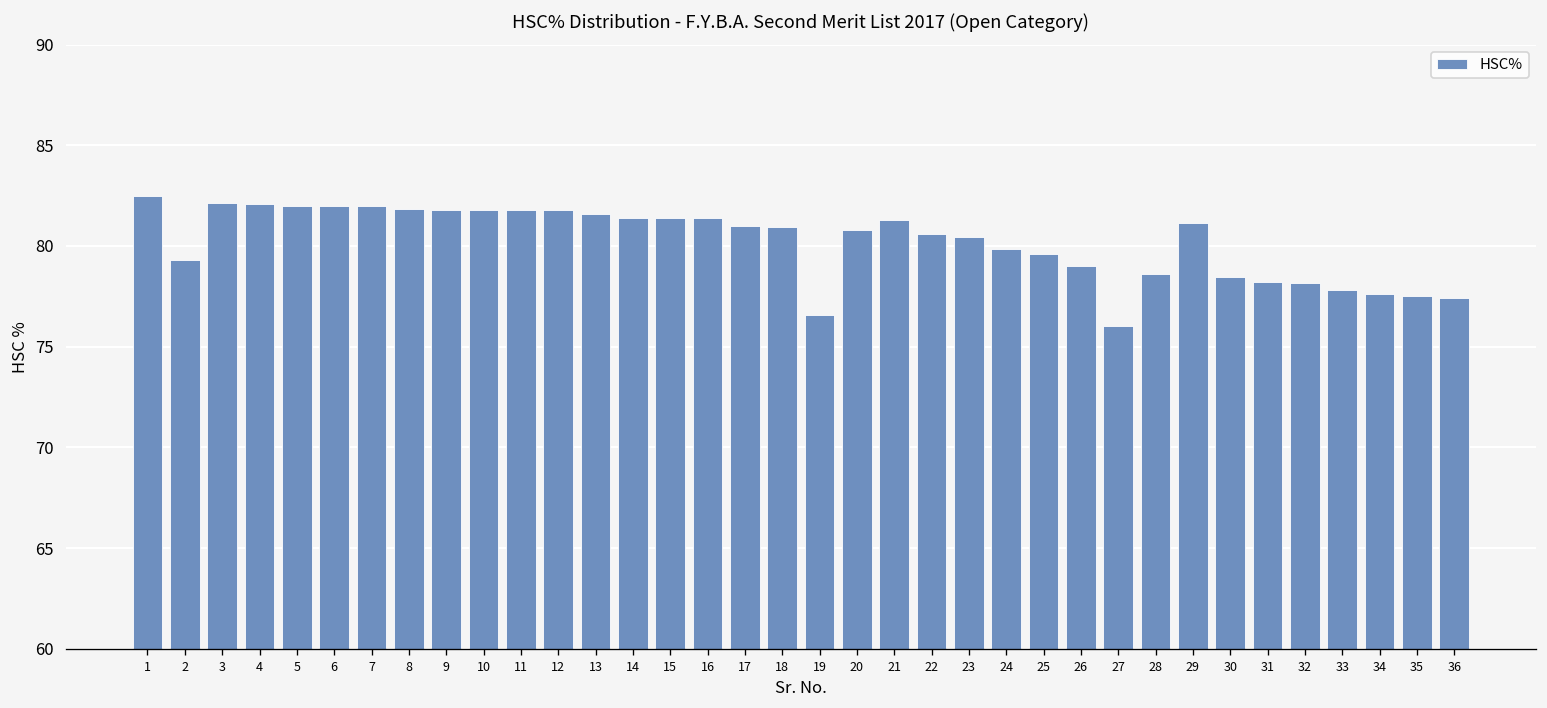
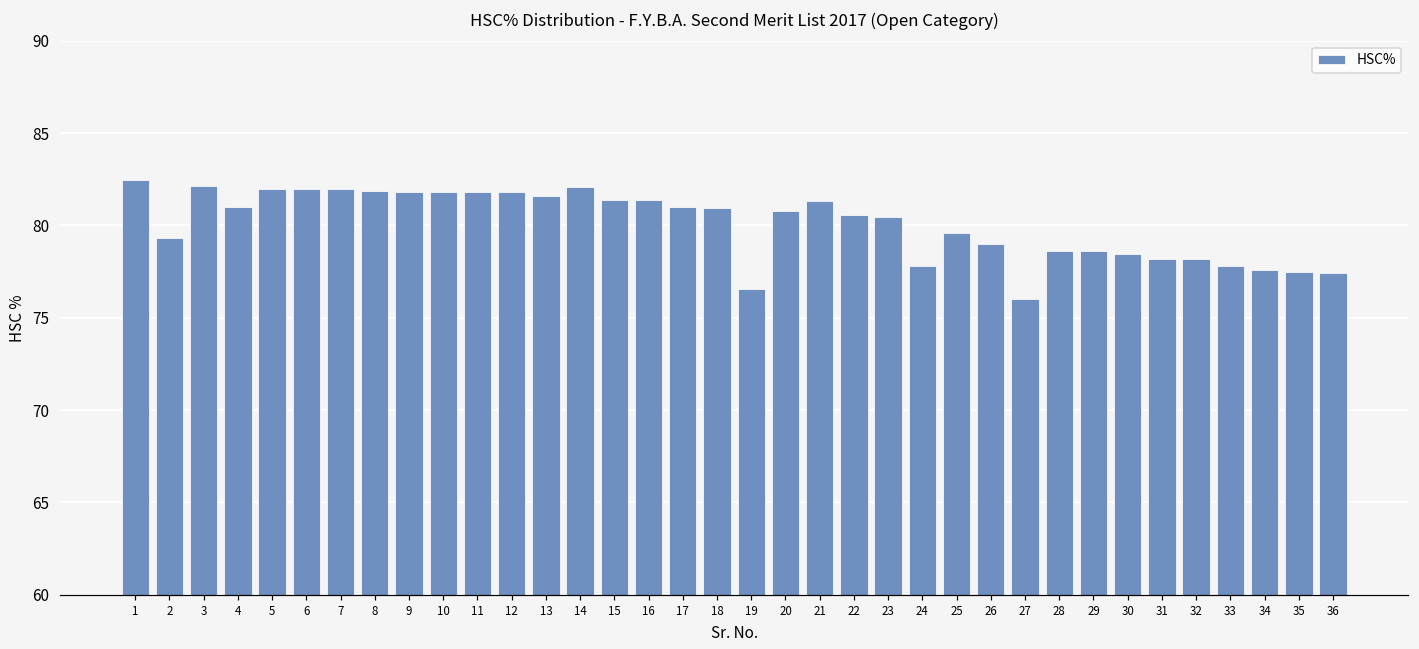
4: 82.1 -> 81.0
14: 81.4 -> 82.1
24: 79.9 -> 77.8
29: 81.1 -> 78.6
